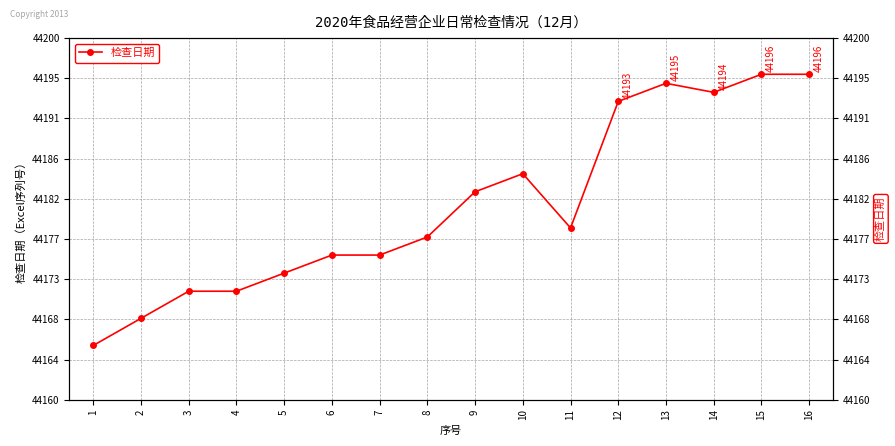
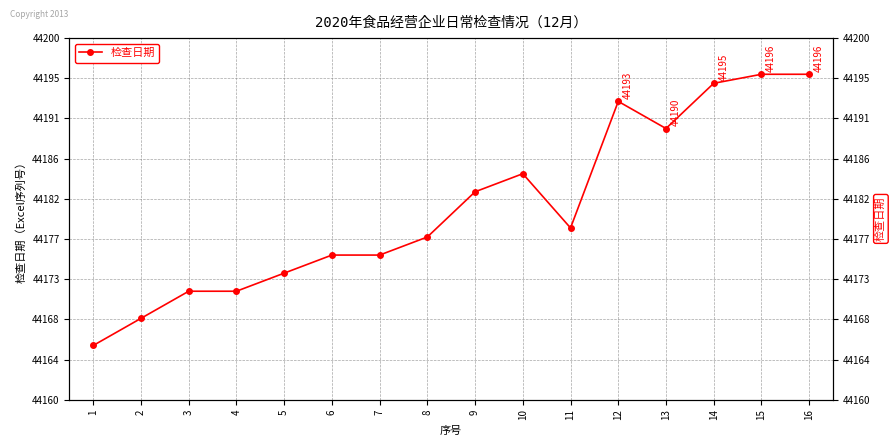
13: 44195 -> 44190
14: 44194 -> 44195
